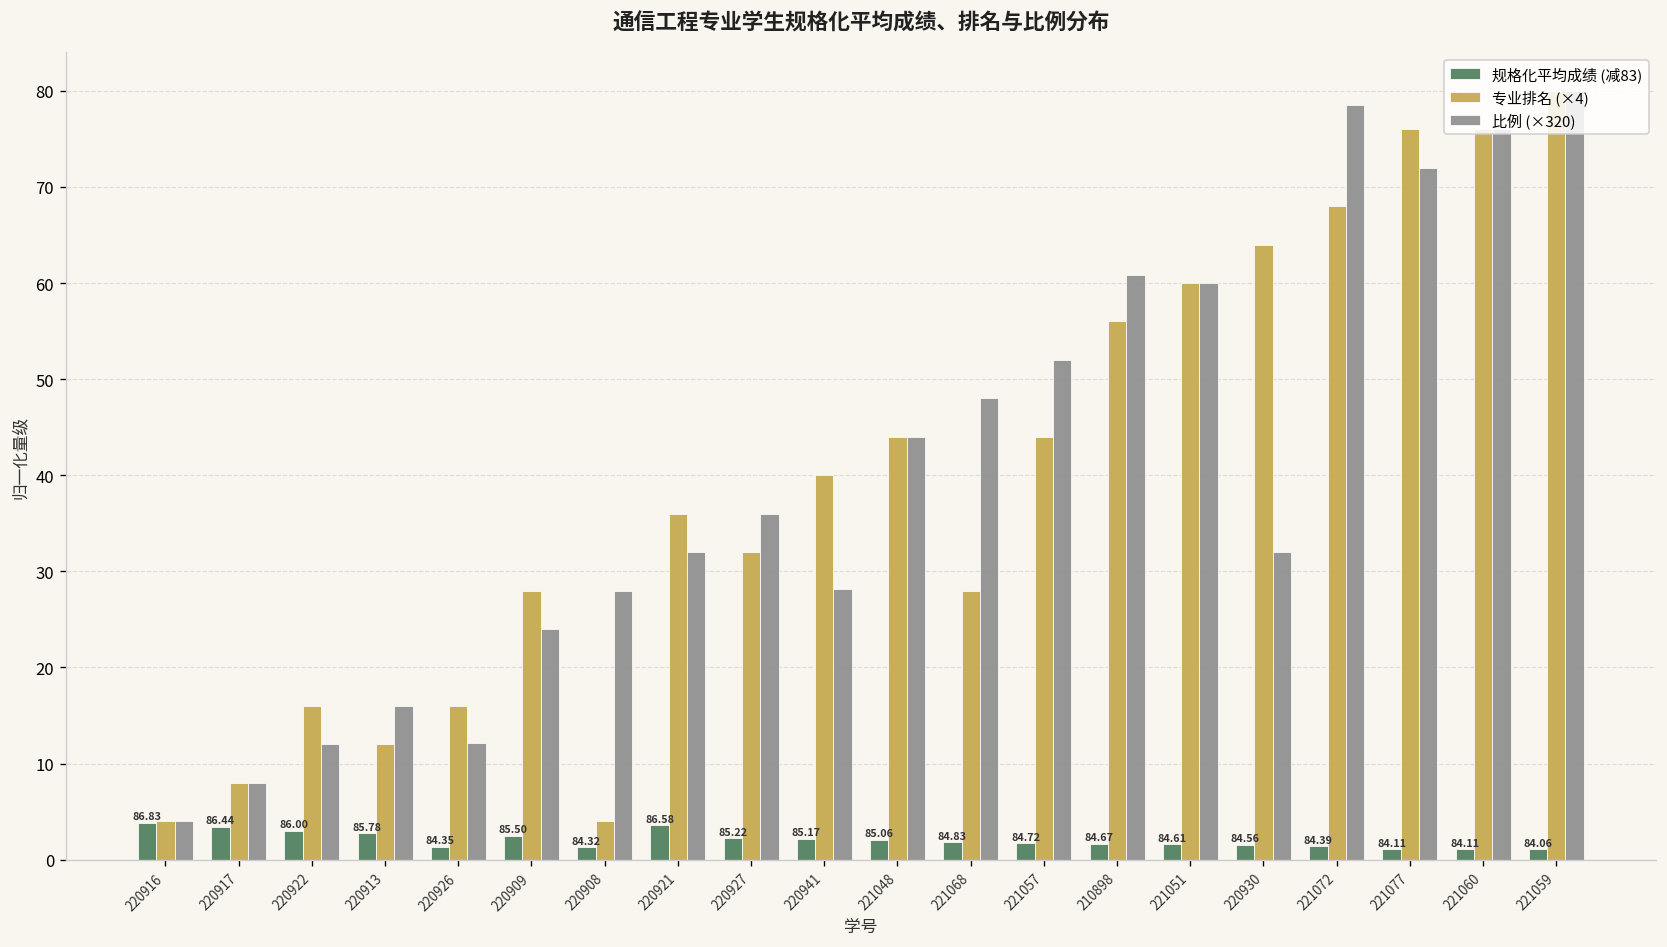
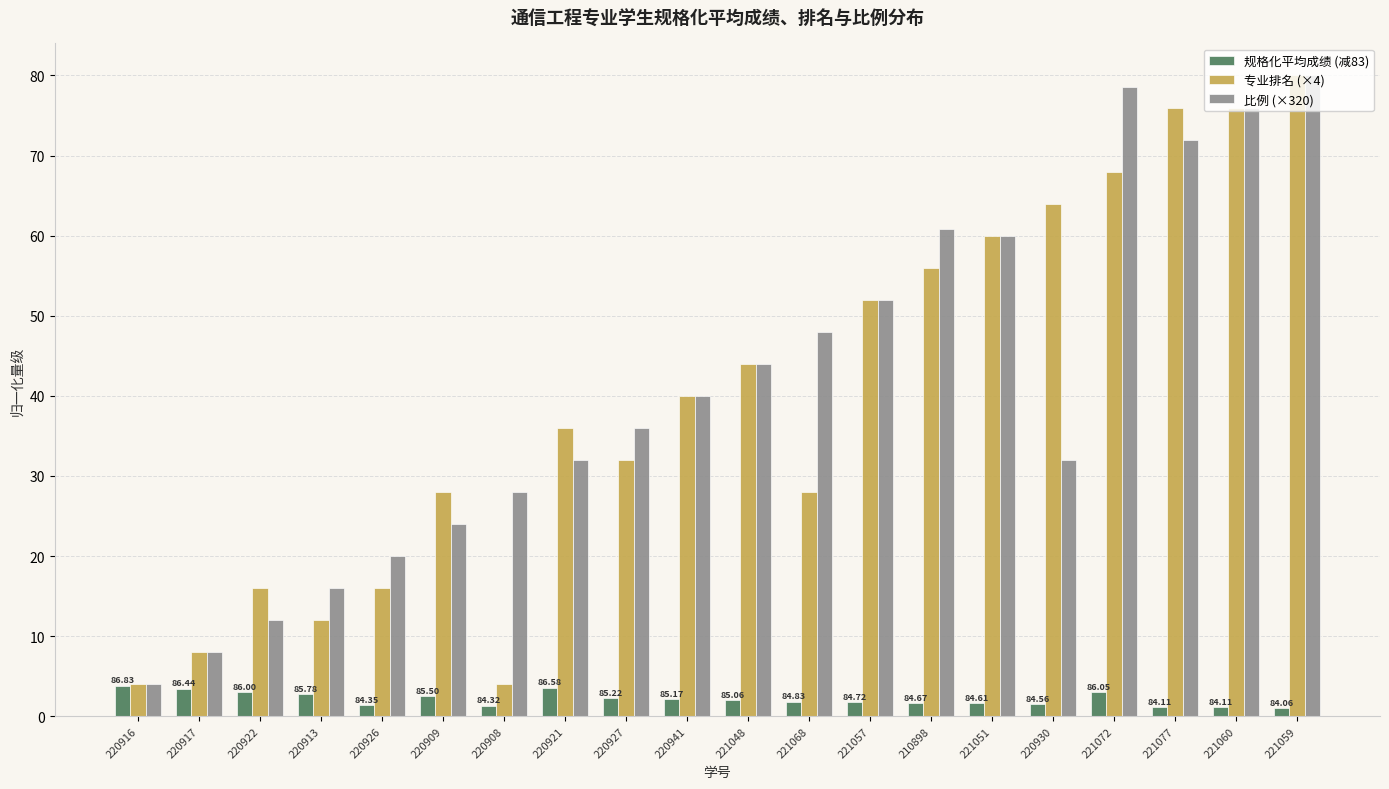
比例 (×320), 220926: 12 -> 20
比例 (×320), 220941: 28 -> 40
专业排名 (×4), 221057: 44 -> 52
规格化平均成绩 (减83), 221072: 84.39 -> 86.05
